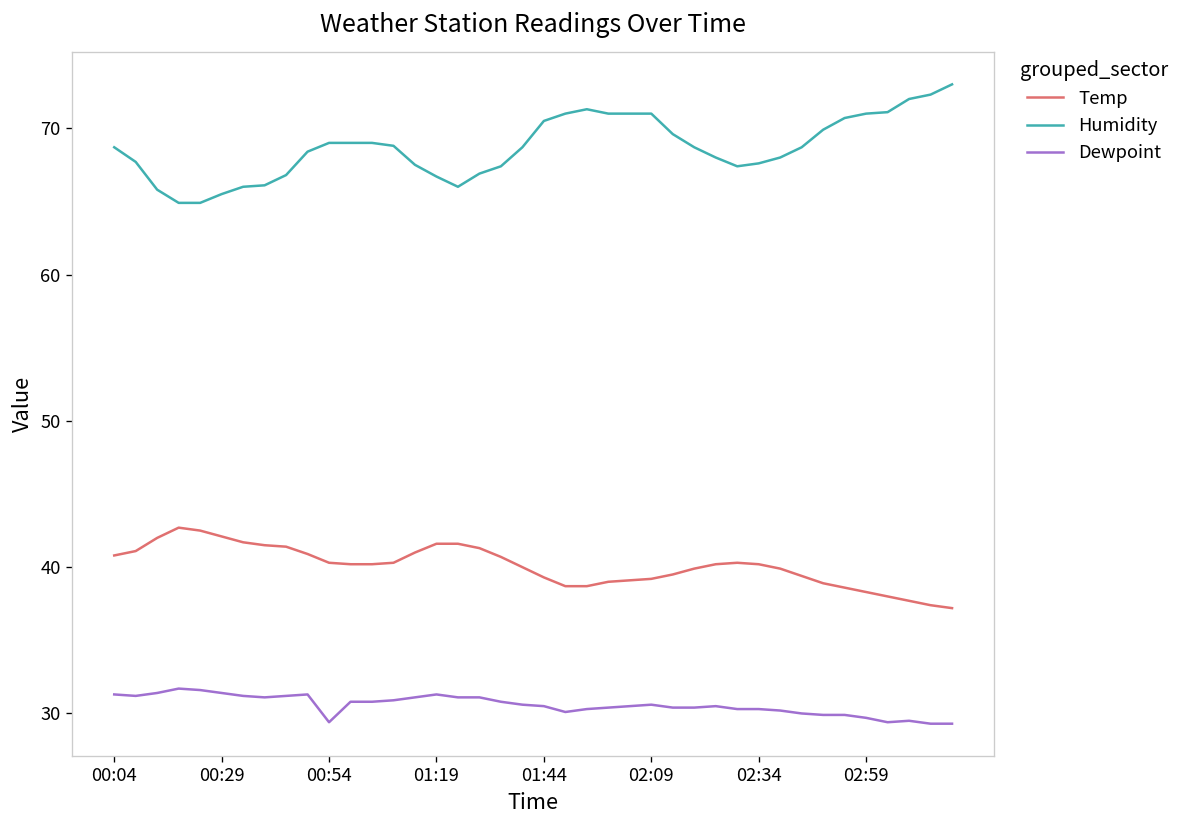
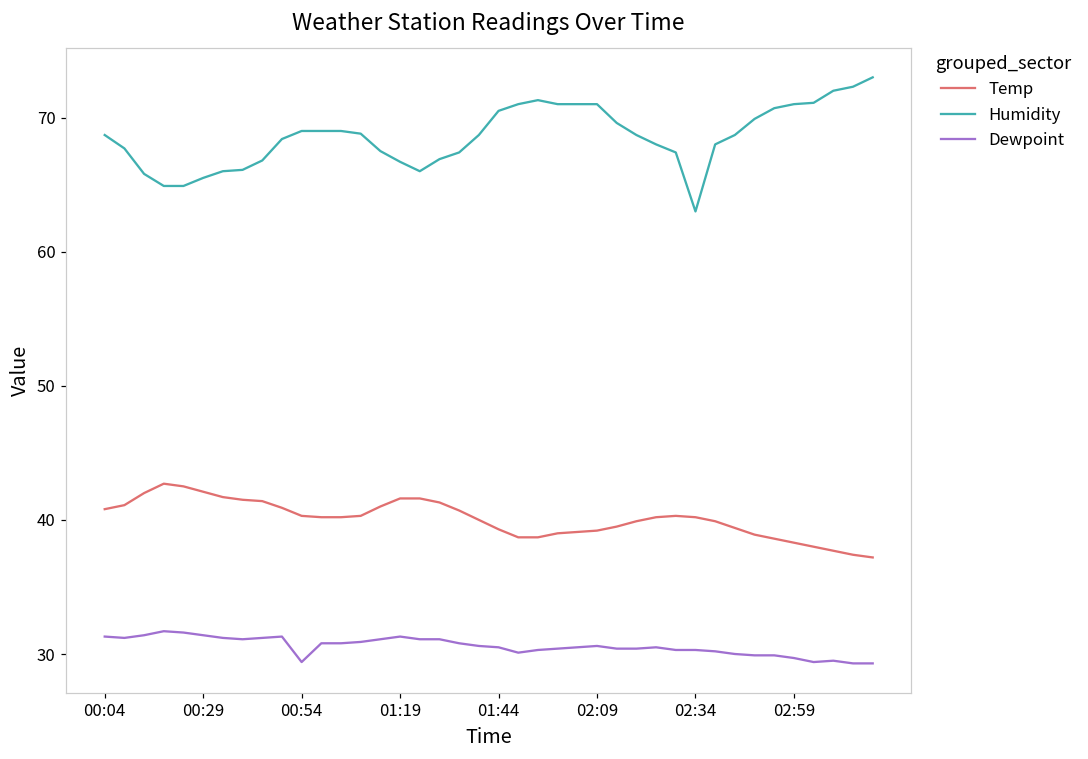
Humidity, 02:34: 67.6 -> 63.0
